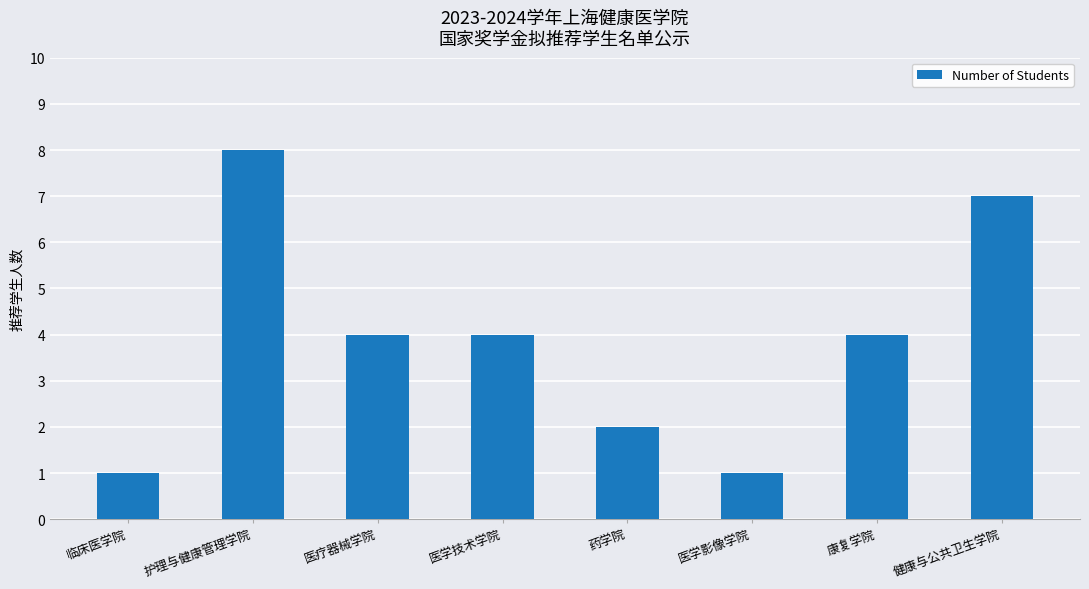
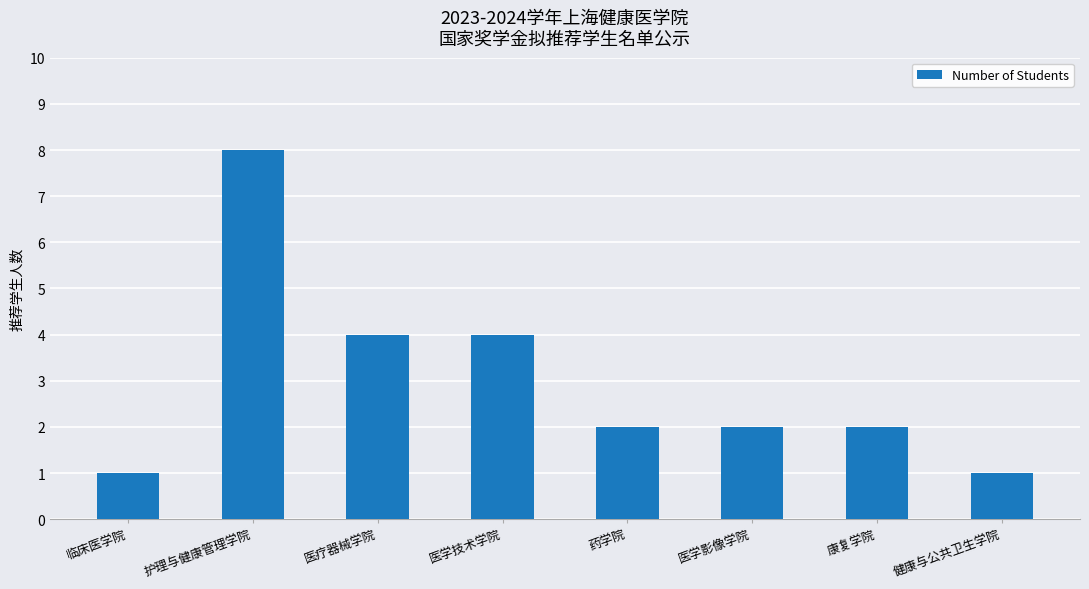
医学影像学院: 1 -> 2
康复学院: 4 -> 2
健康与公共卫生学院: 7 -> 1
